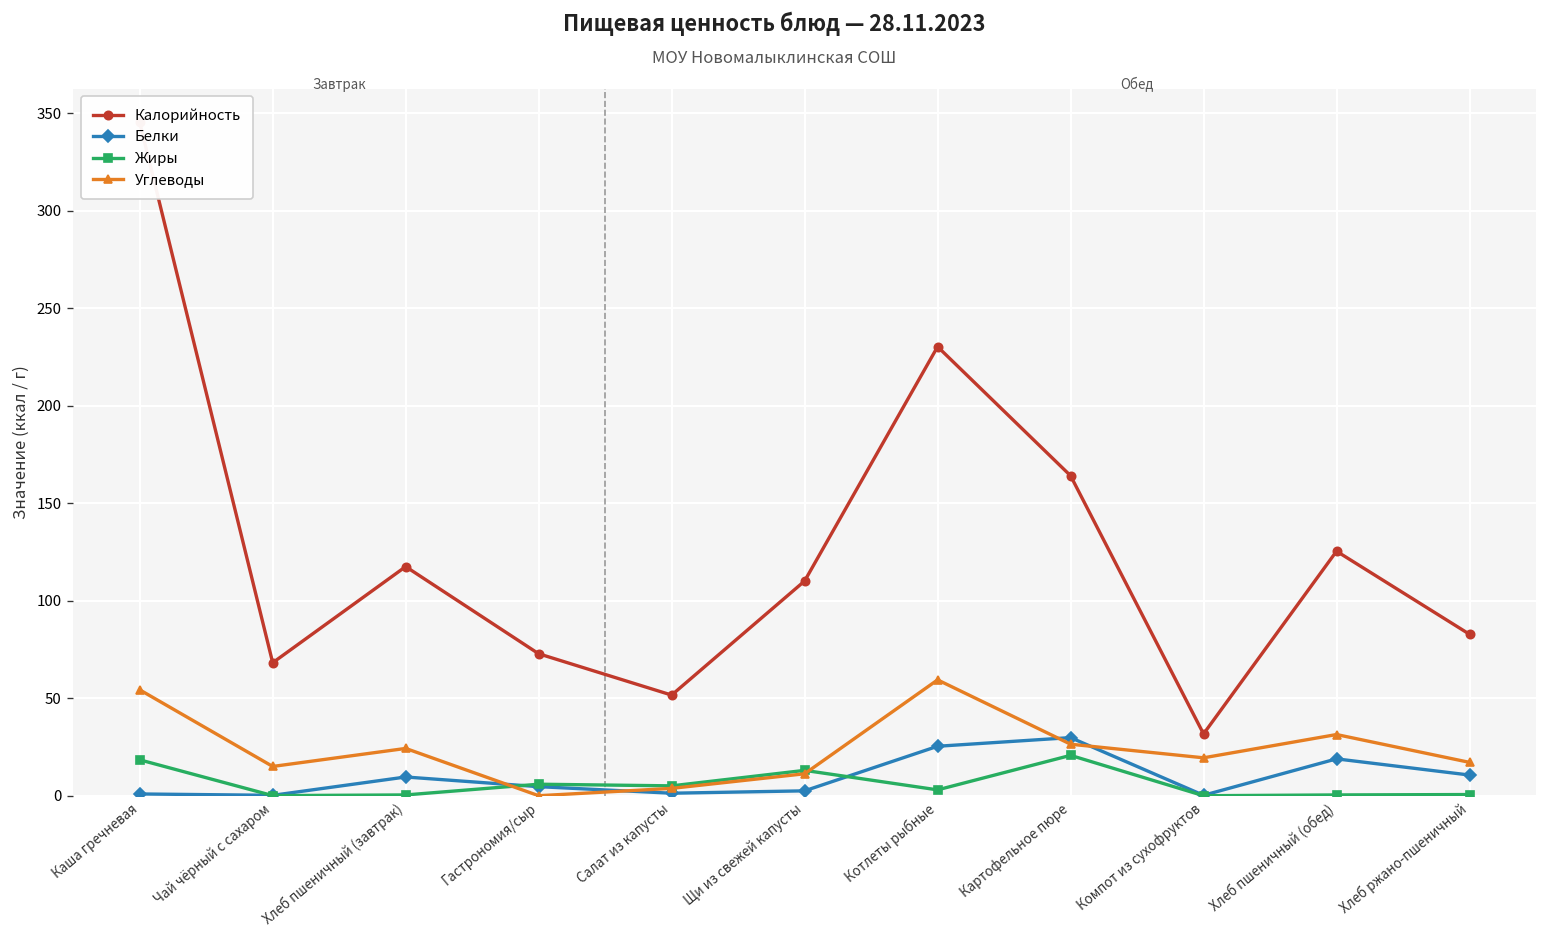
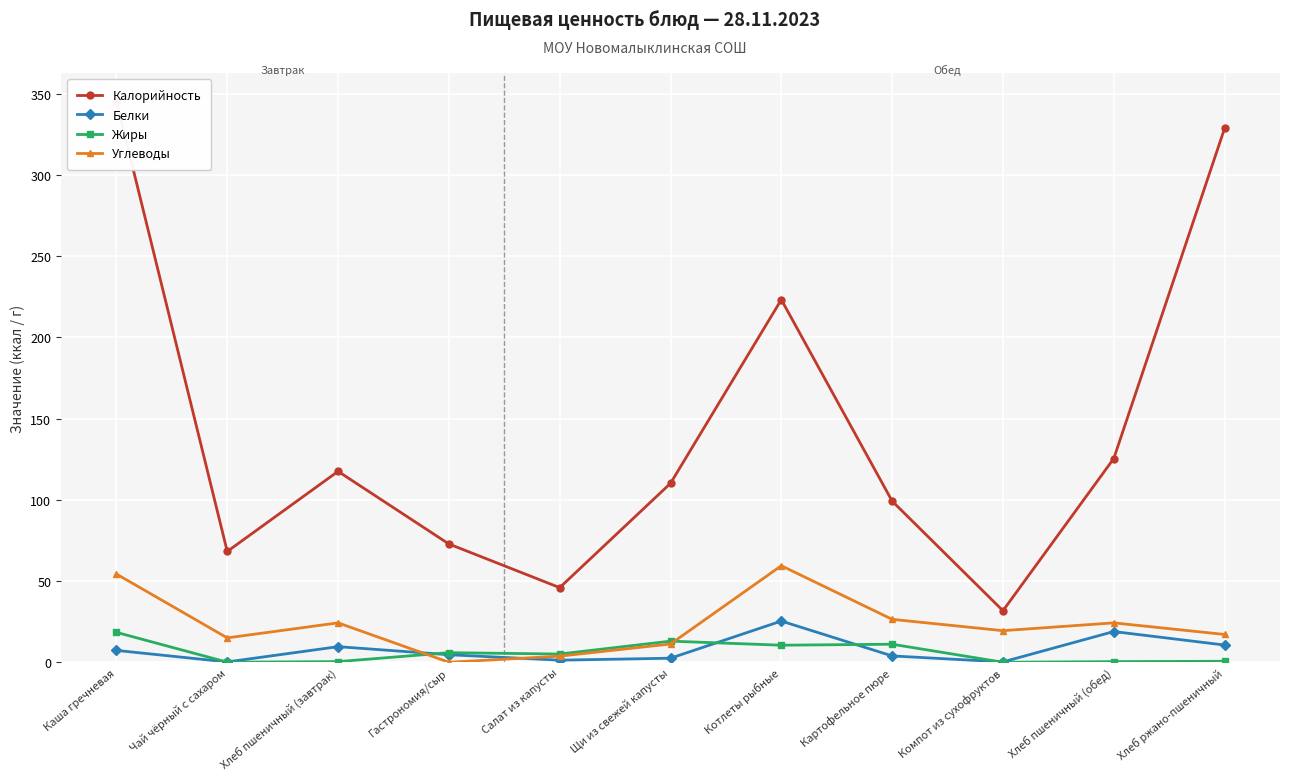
Белки, Каша гречневая: 1 -> 7
Калорийность, Салат из капусты: 52 -> 46
Калорийность, Котлеты рыбные: 230 -> 223
Жиры, Котлеты рыбные: 3 -> 11
Калорийность, Картофельное пюре: 164 -> 99
Белки, Картофельное пюре: 30 -> 4
Жиры, Картофельное пюре: 21 -> 11
Углеводы, Хлеб пшеничный (обед): 31 -> 24
Калорийность, Хлеб ржано-пшеничный: 83 -> 329
